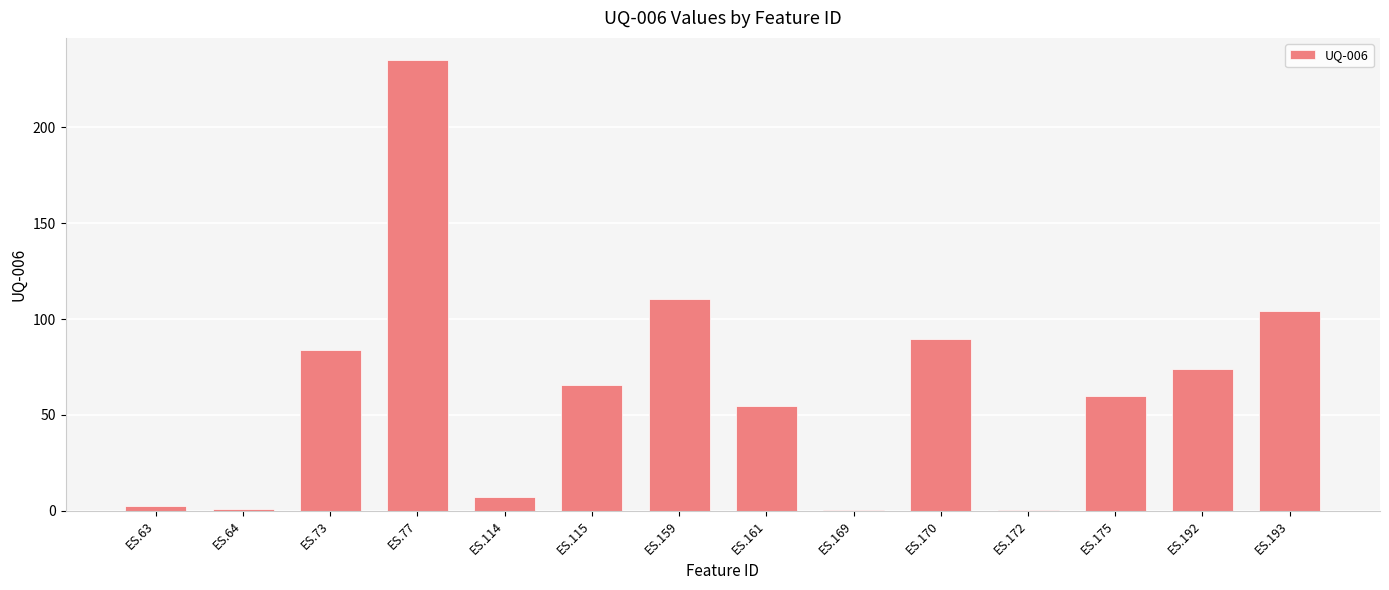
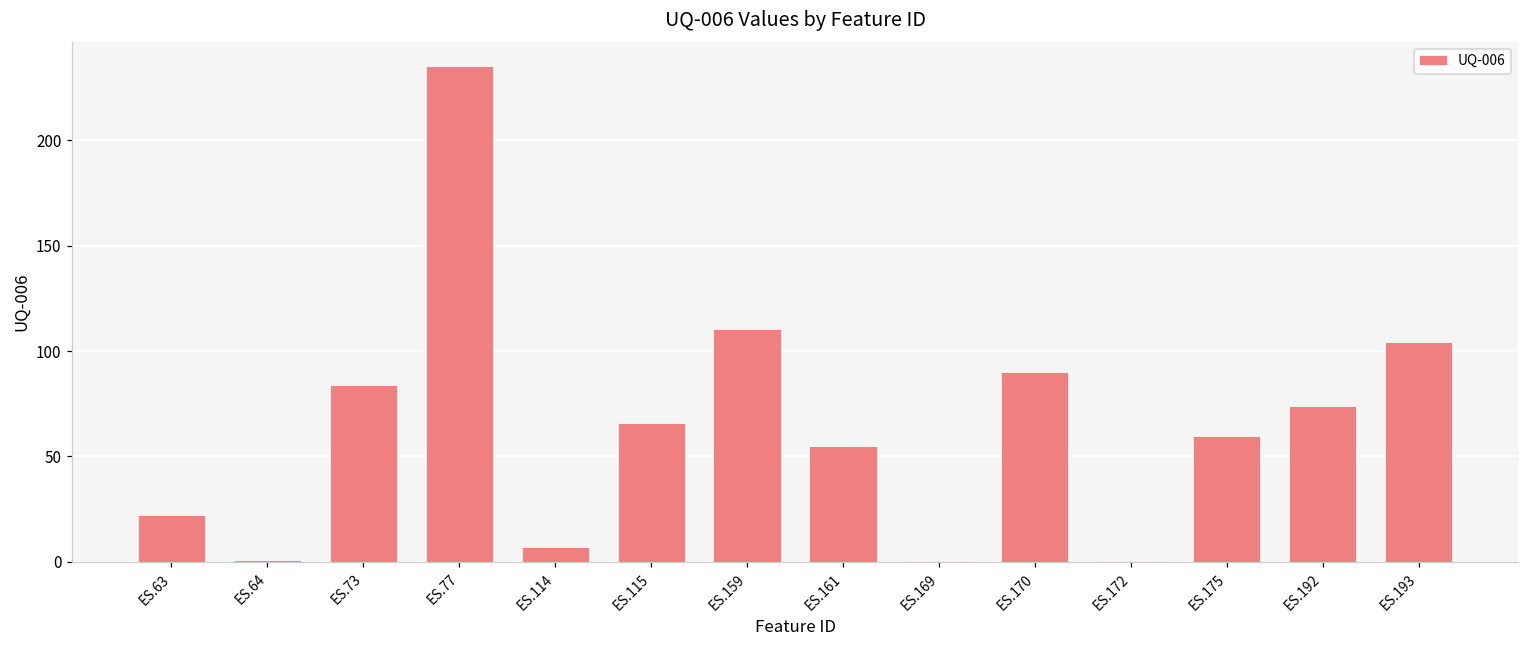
ES.63: 2 -> 22
